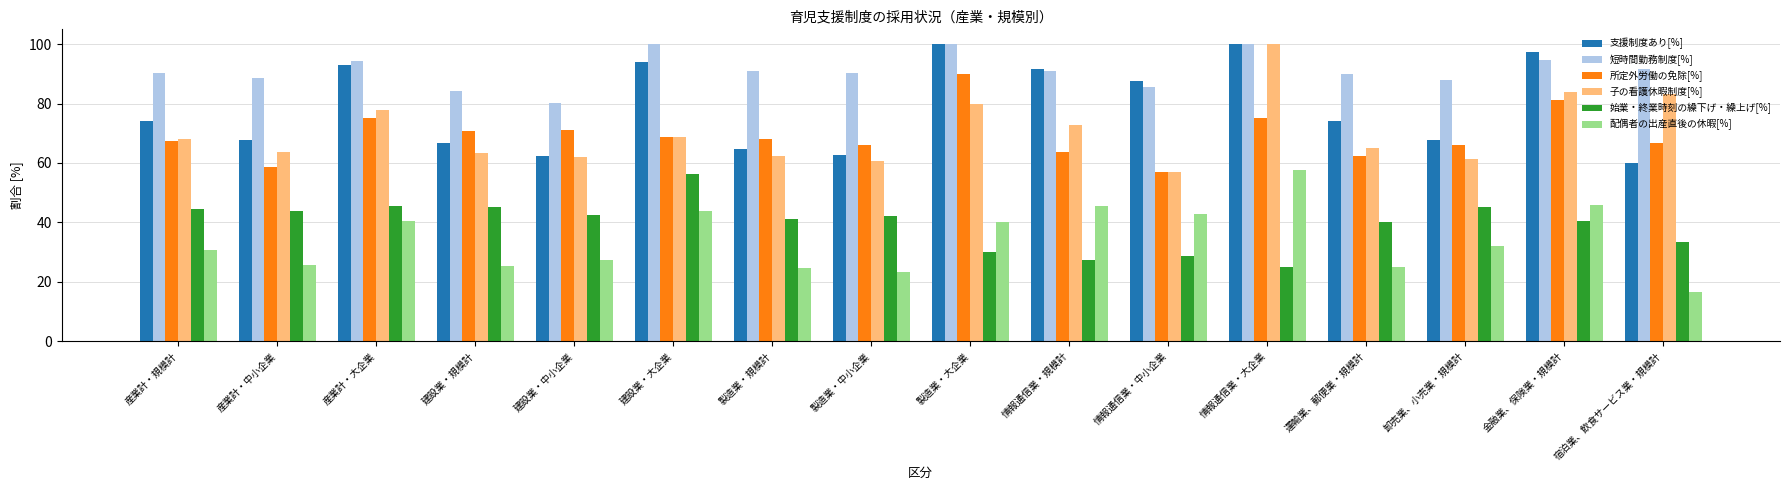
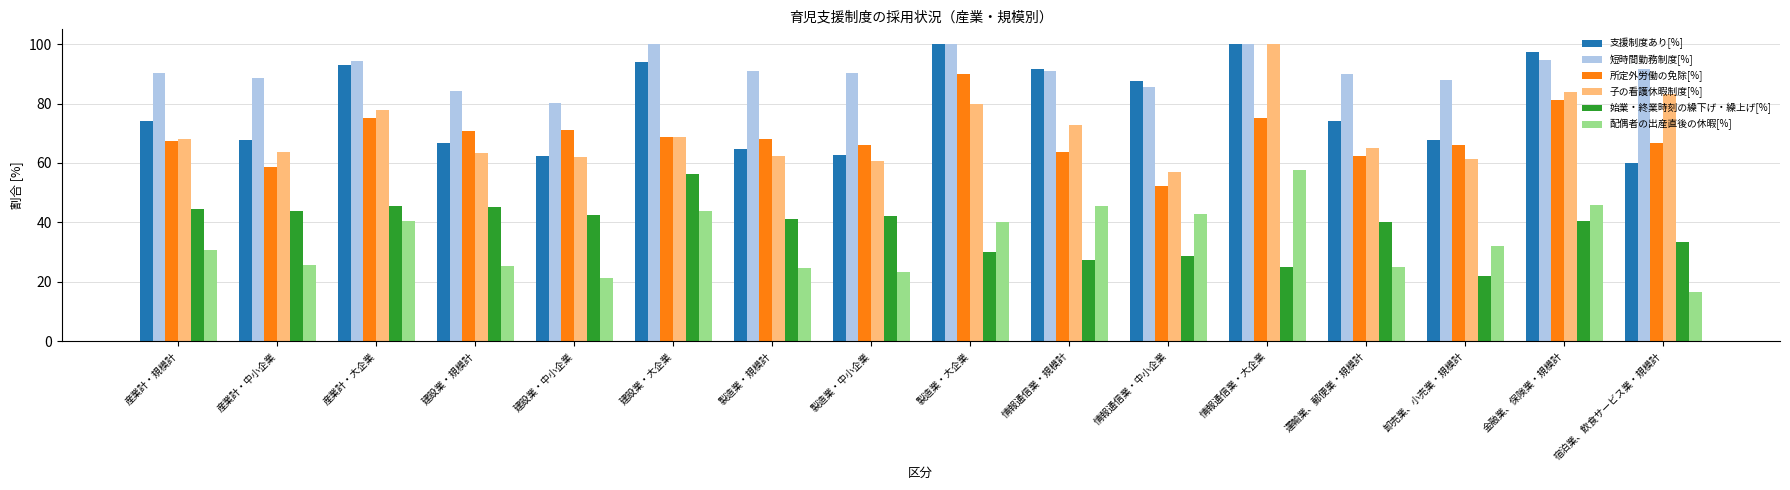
配偶者の出産直後の休暇[%], 建設業・中小企業: 27 -> 21
所定外労働の免除[%], 情報通信業・中小企業: 57 -> 52
始業・終業時刻の繰下げ・繰上げ[%], 卸売業、小売業・規模計: 45 -> 22
